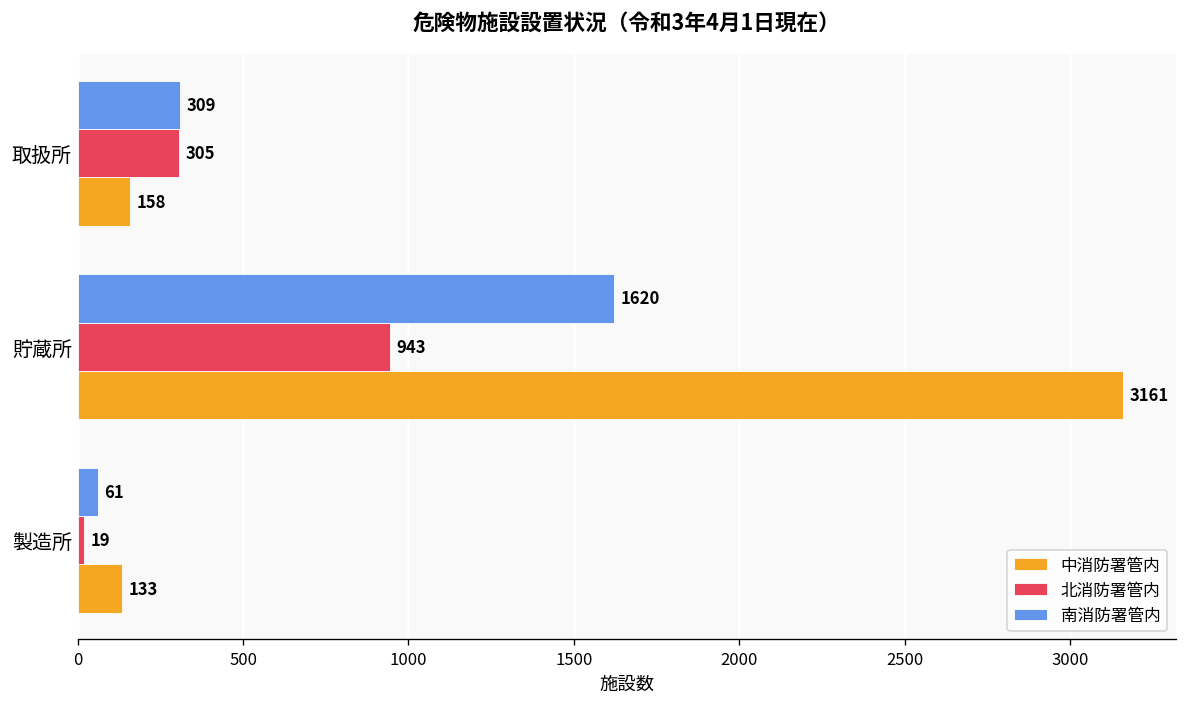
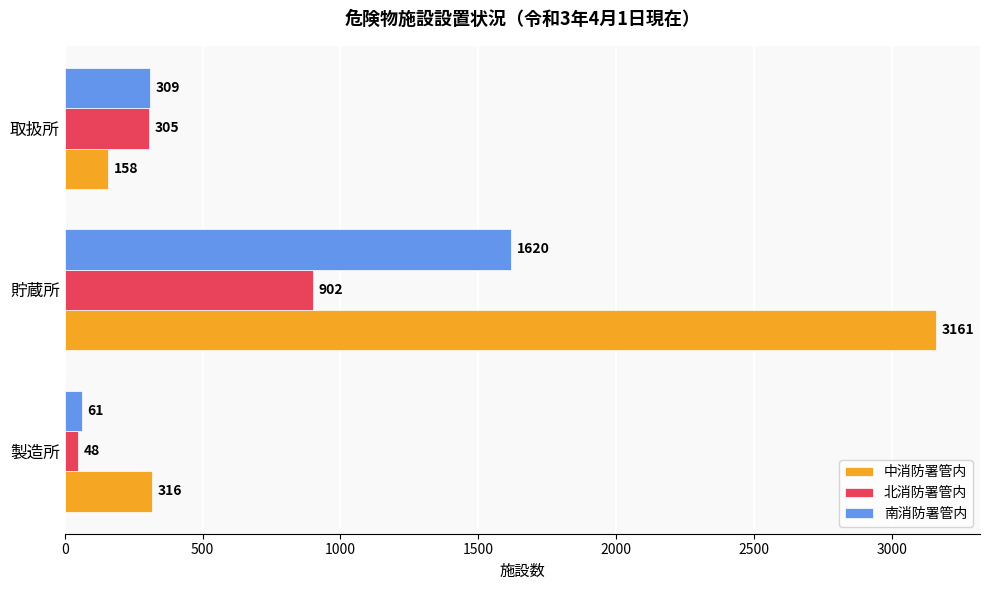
北消防署管内, 貯蔵所: 943 -> 902
北消防署管内, 製造所: 19 -> 48
中消防署管内, 製造所: 133 -> 316
